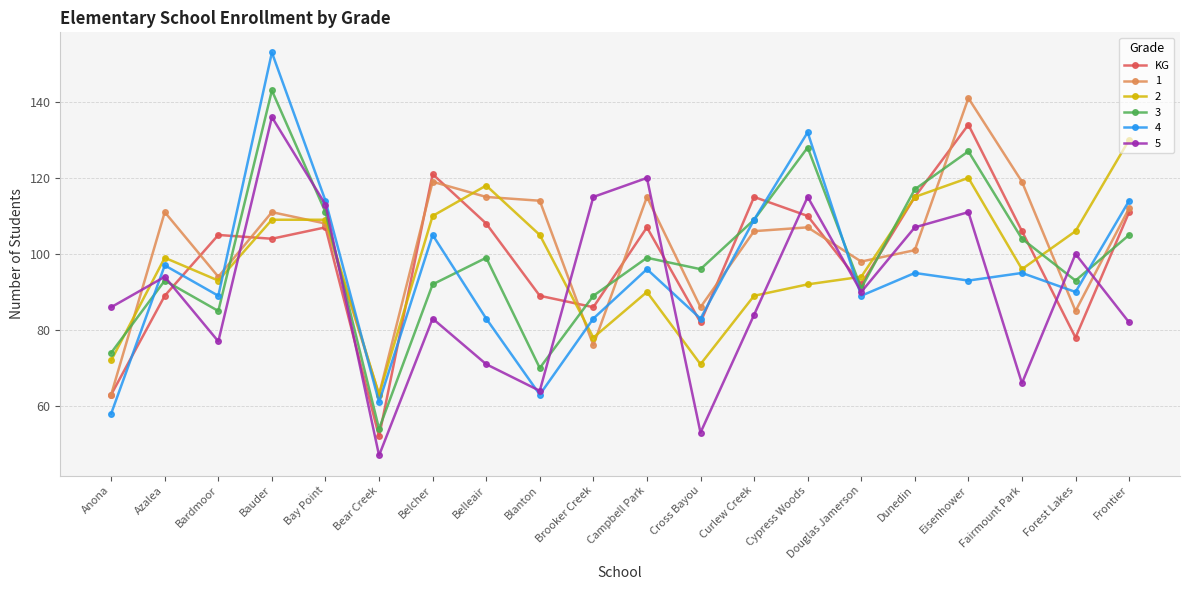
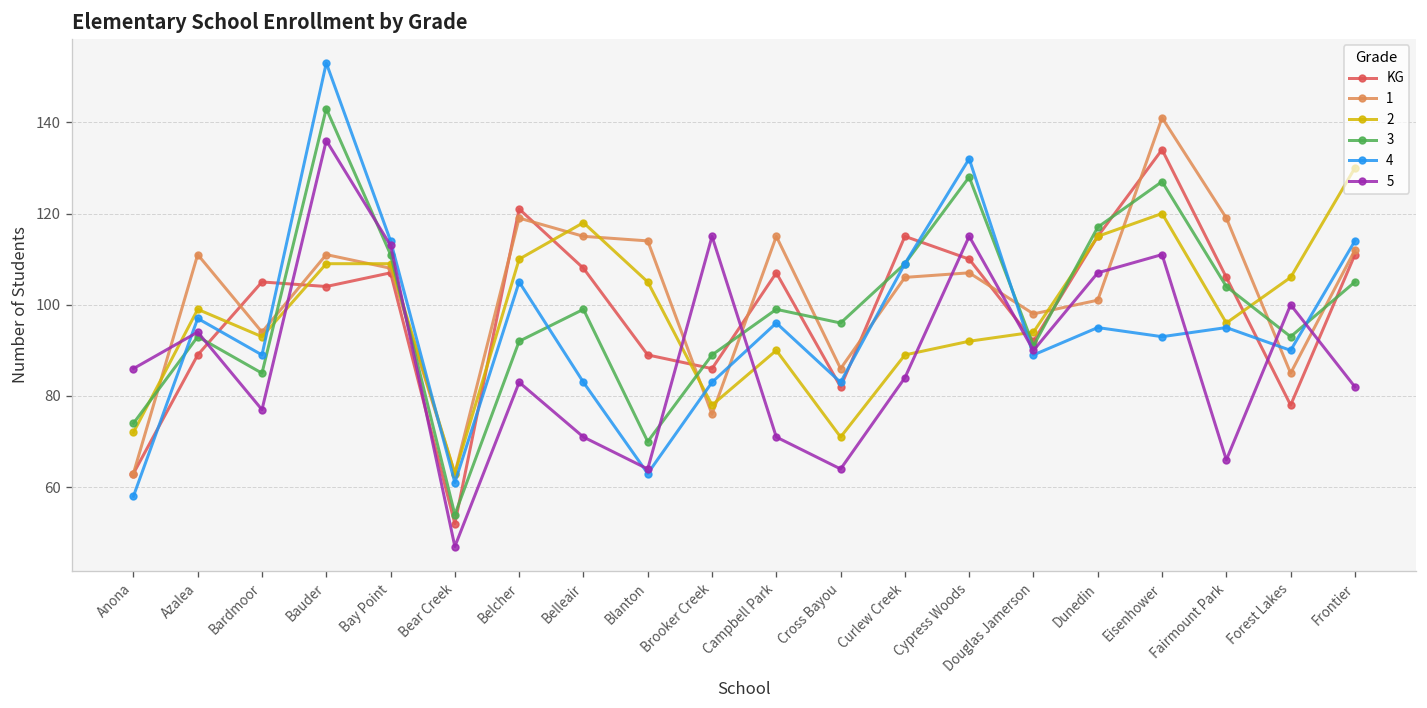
5, Campbell Park: 120 -> 71
5, Cross Bayou: 53 -> 64
